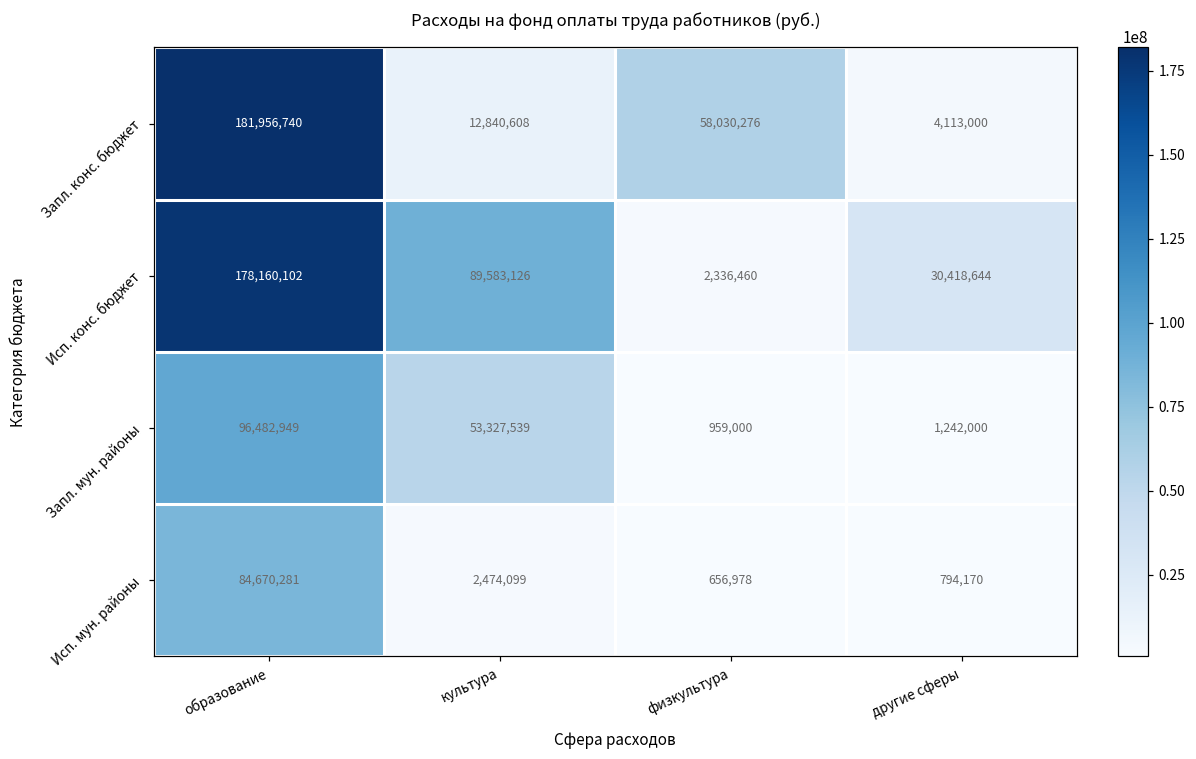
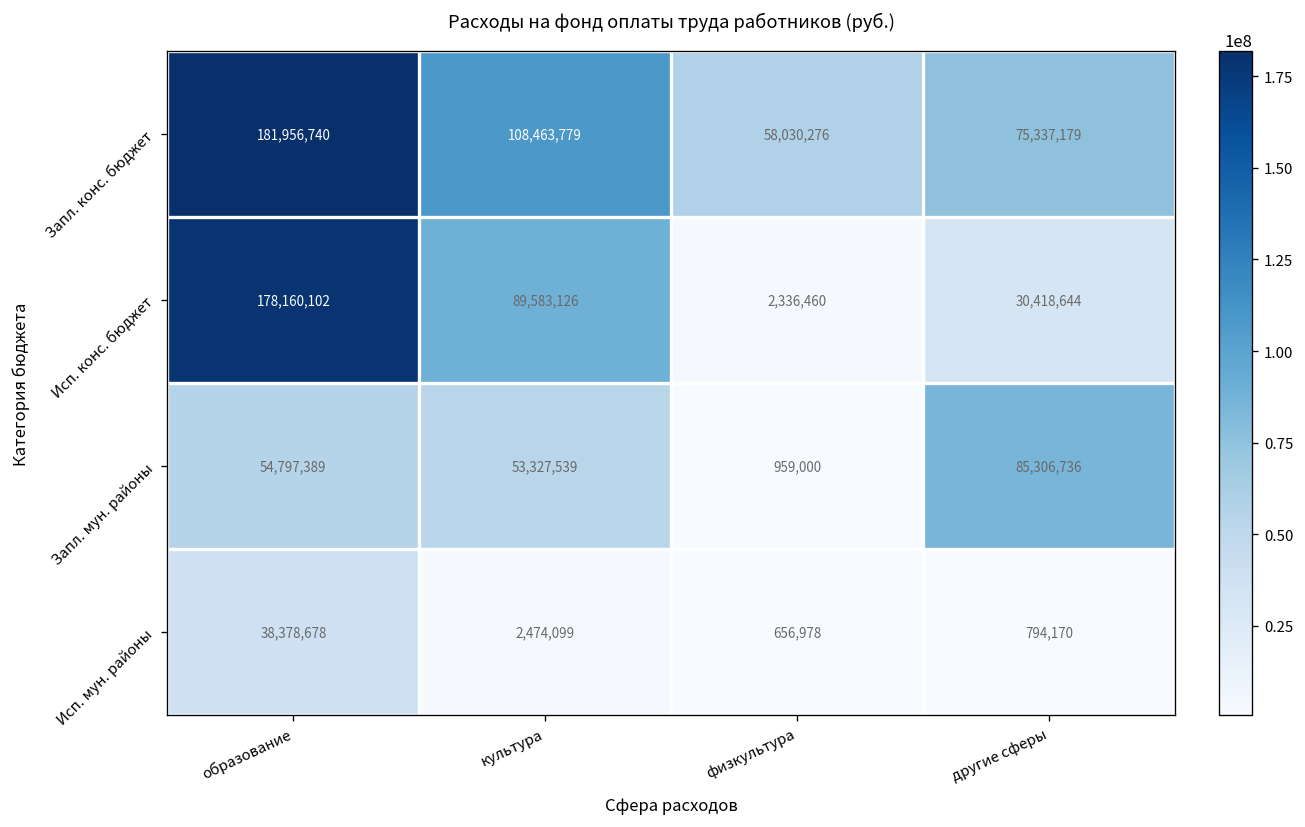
Запл. конс. бюджет, культура: 12,840,608 -> 108,463,779
Запл. конс. бюджет, другие сферы: 4,113,000 -> 75,337,179
Запл. мун. районы, образование: 96,482,949 -> 54,797,389
Запл. мун. районы, другие сферы: 1,242,000 -> 85,306,736
Исп. мун. районы, образование: 84,670,281 -> 38,378,678
